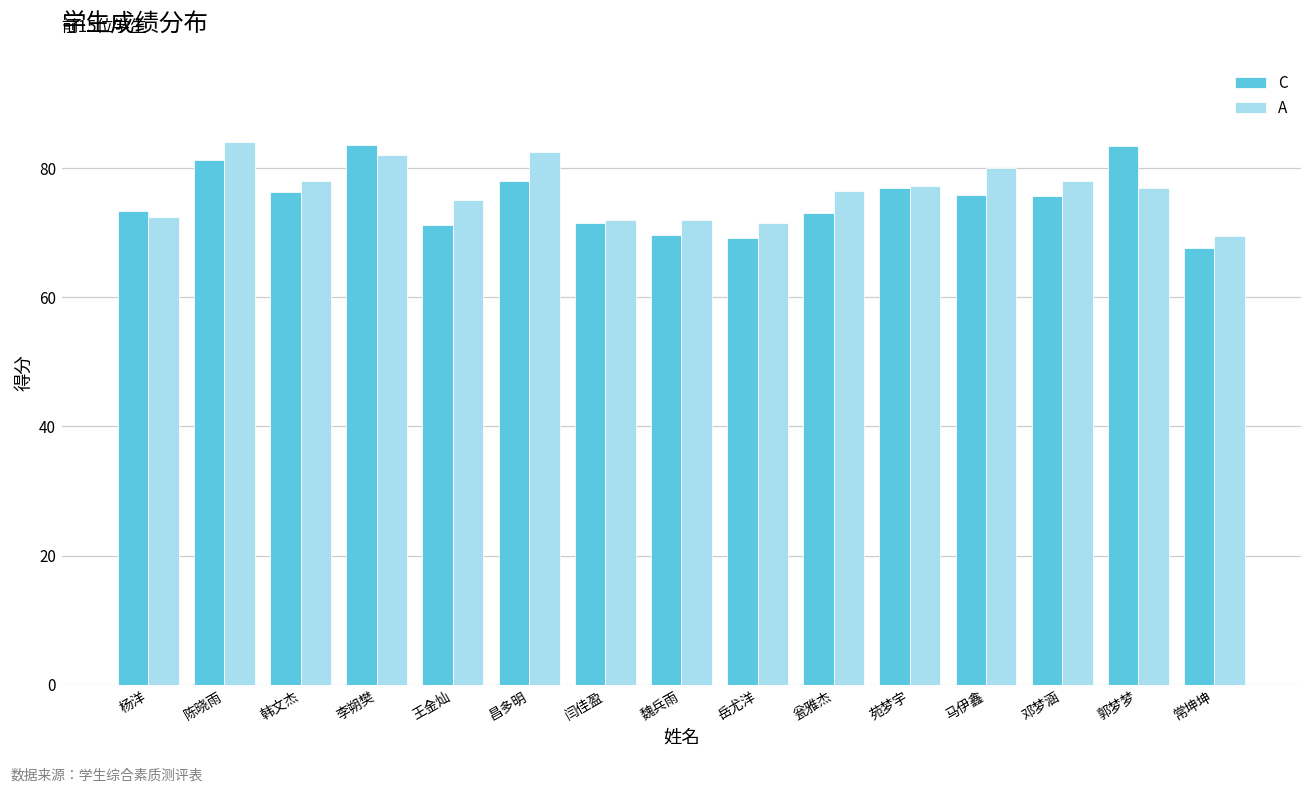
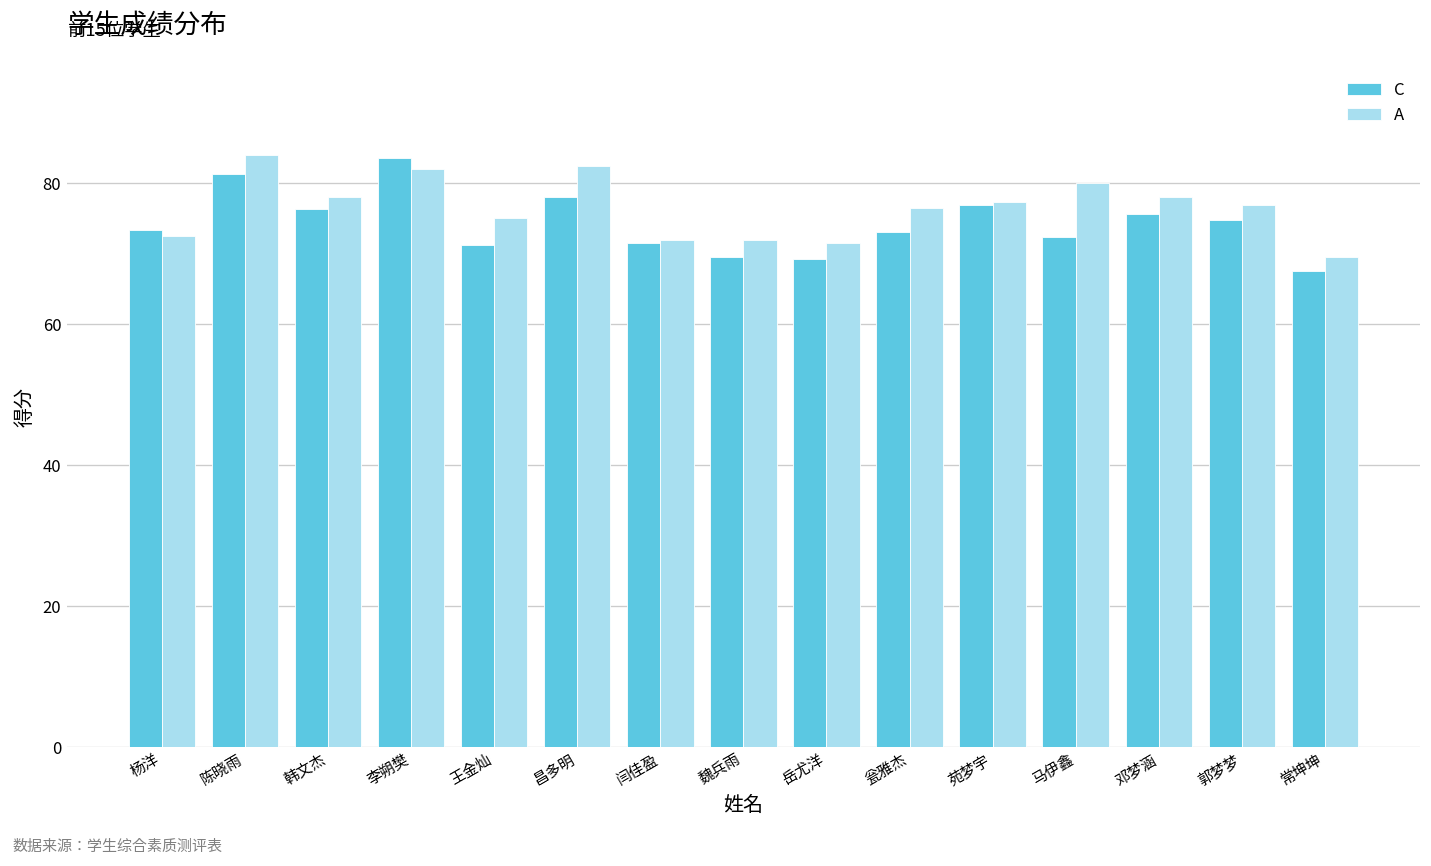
C, 马伊鑫: 76 -> 72
C, 郭梦梦: 83 -> 75
